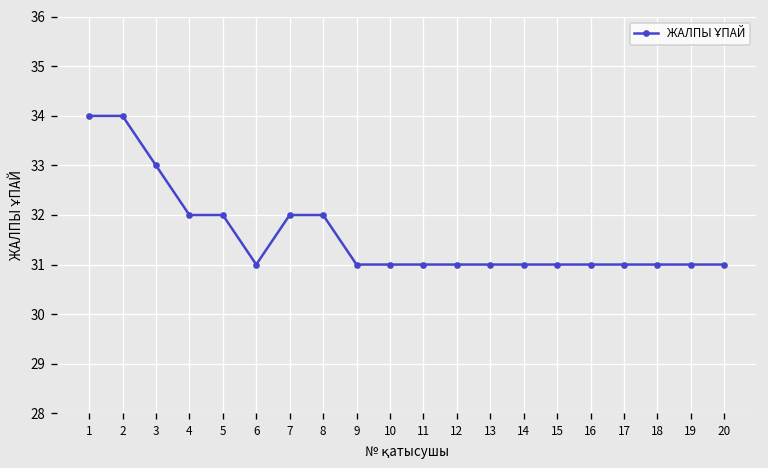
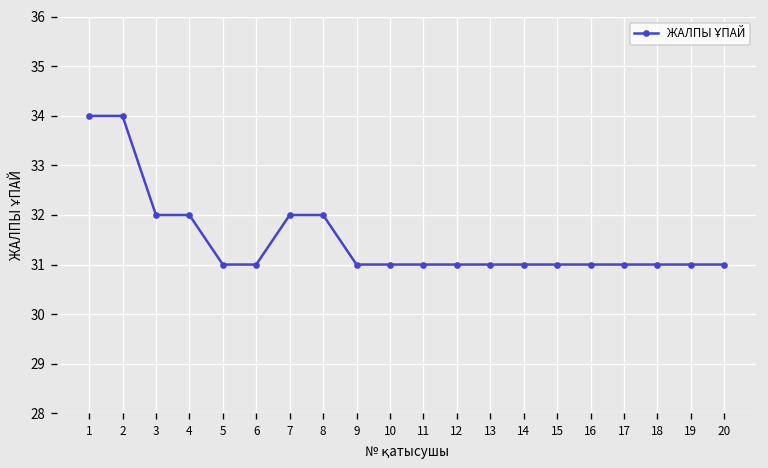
3: 33 -> 32
5: 32 -> 31
